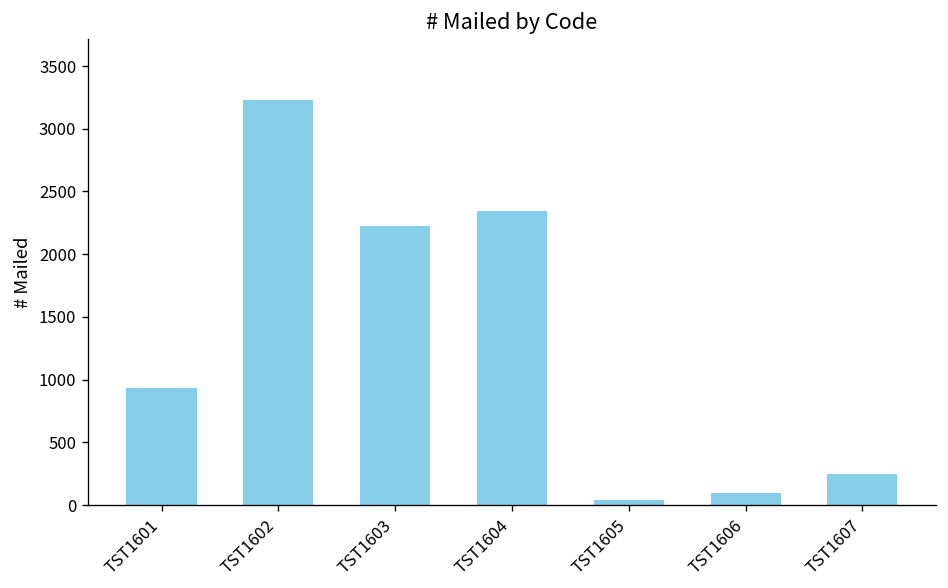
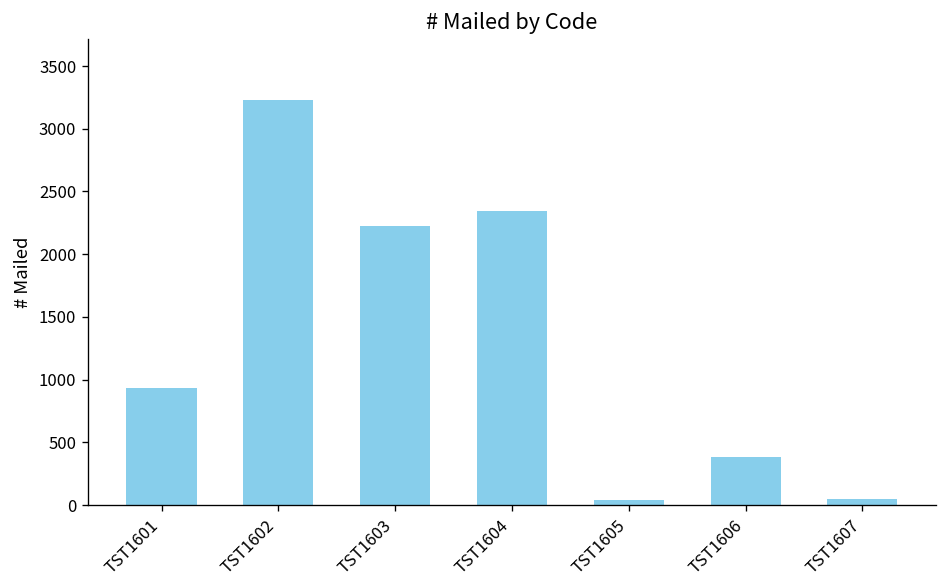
TST1606: 100 -> 390
TST1607: 250 -> 50
